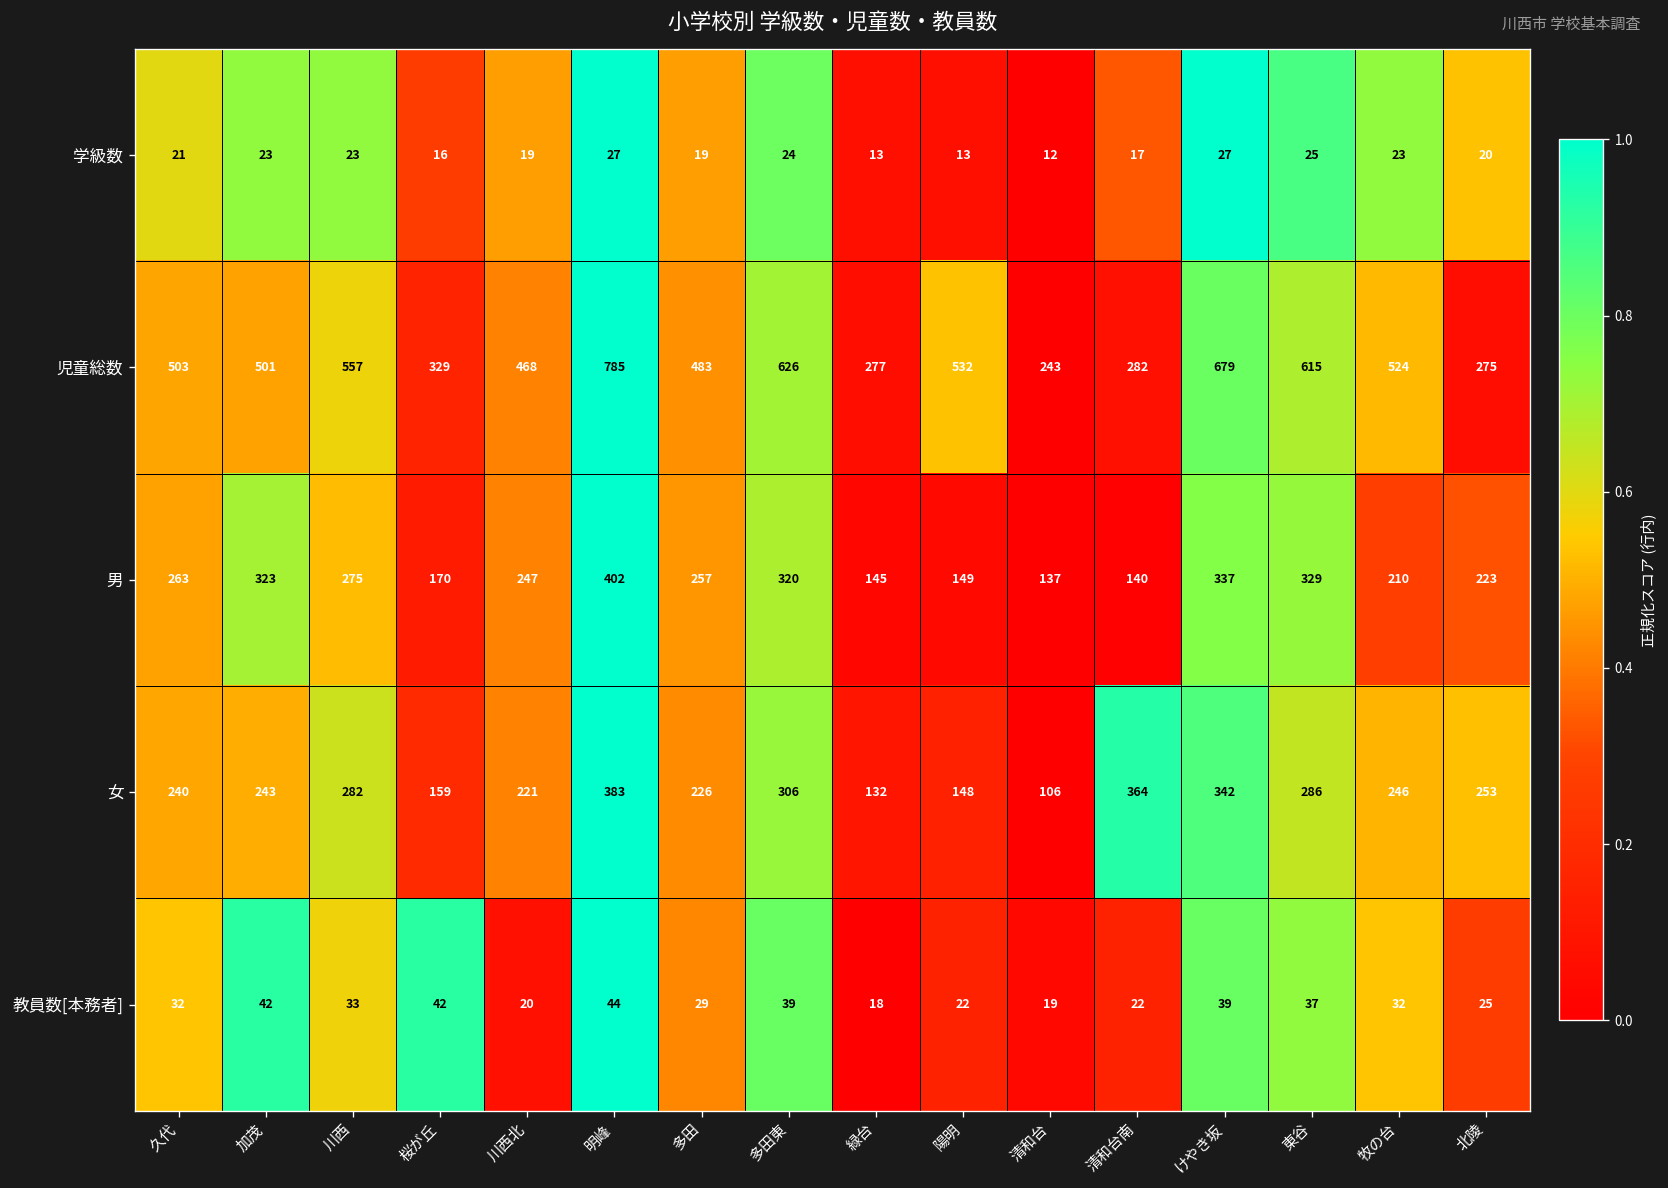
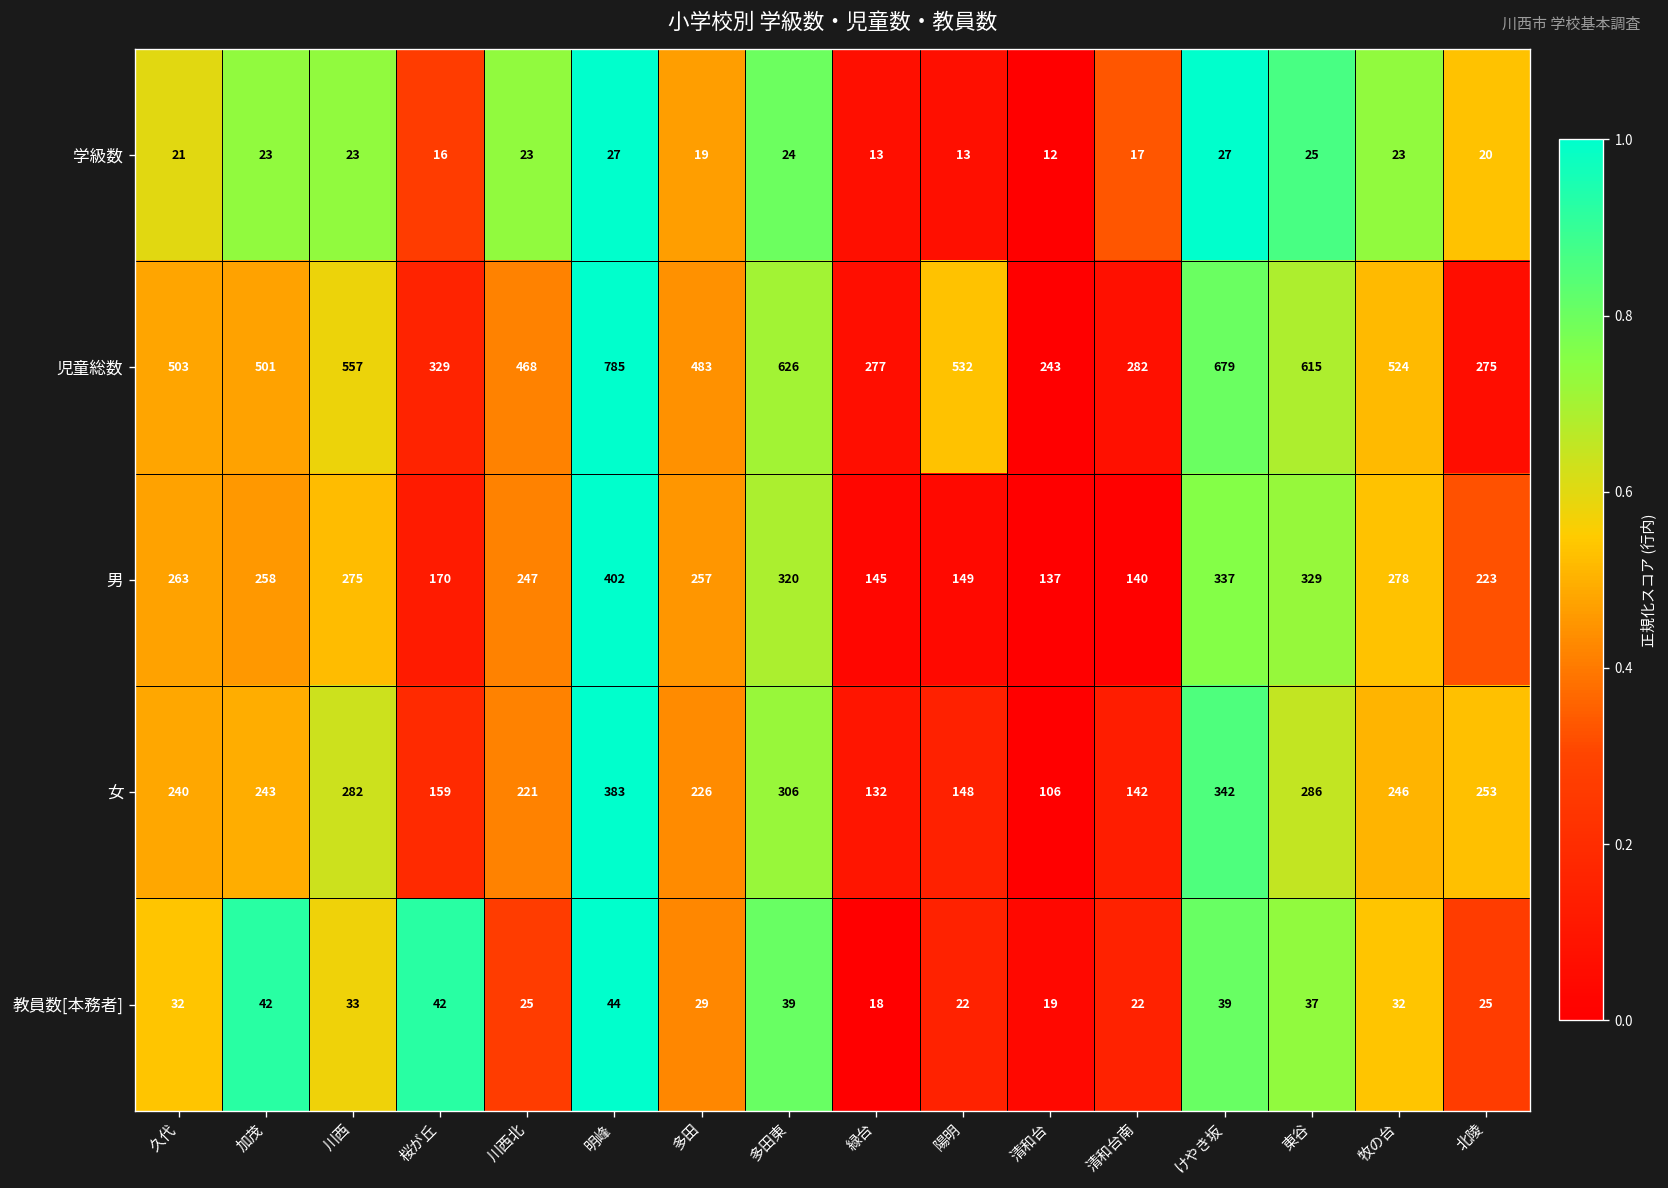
学級数, 川西北: 19 -> 23
男, 加茂: 323 -> 258
男, 牧の台: 210 -> 278
女, 清和台南: 364 -> 142
教員数[本務者], 川西北: 20 -> 25
